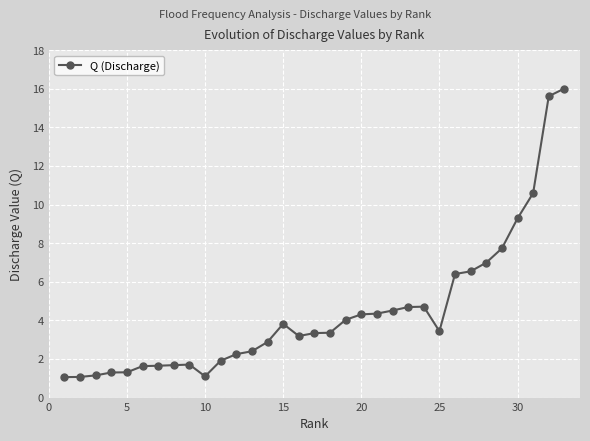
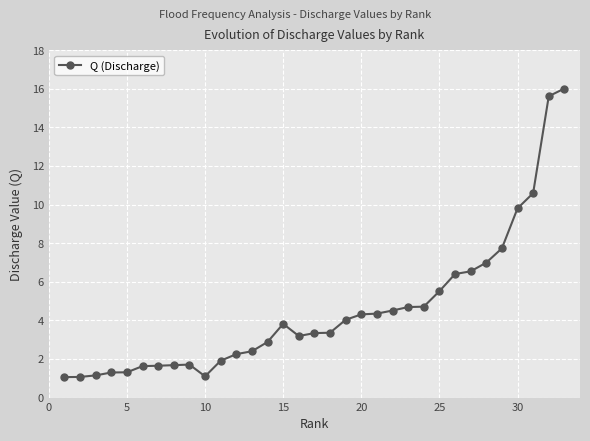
25: 3.4 -> 5.5
30: 9.3 -> 9.8
